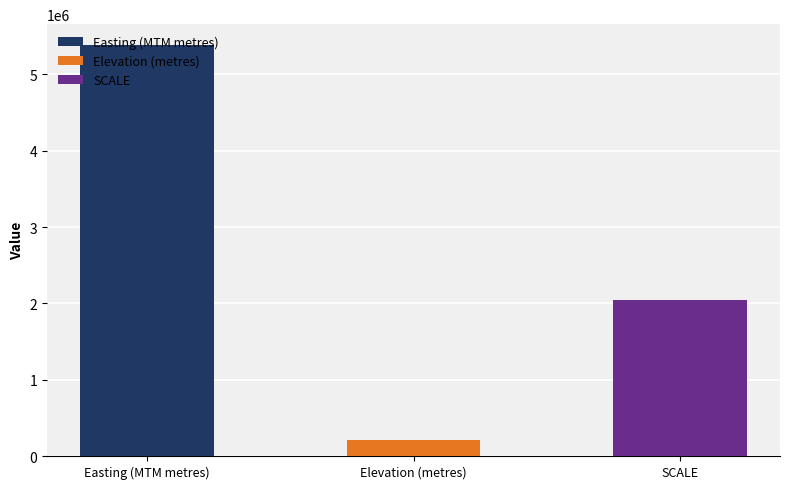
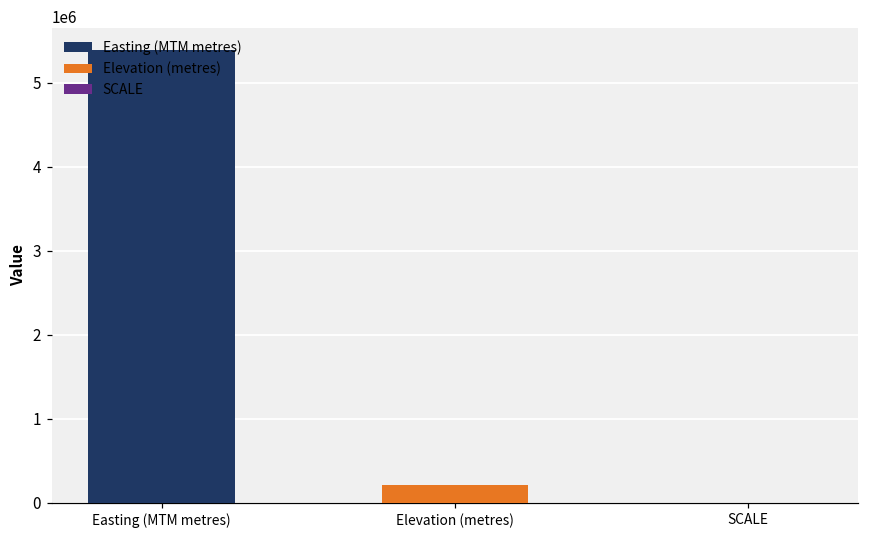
SCALE: 2000000 -> 0
